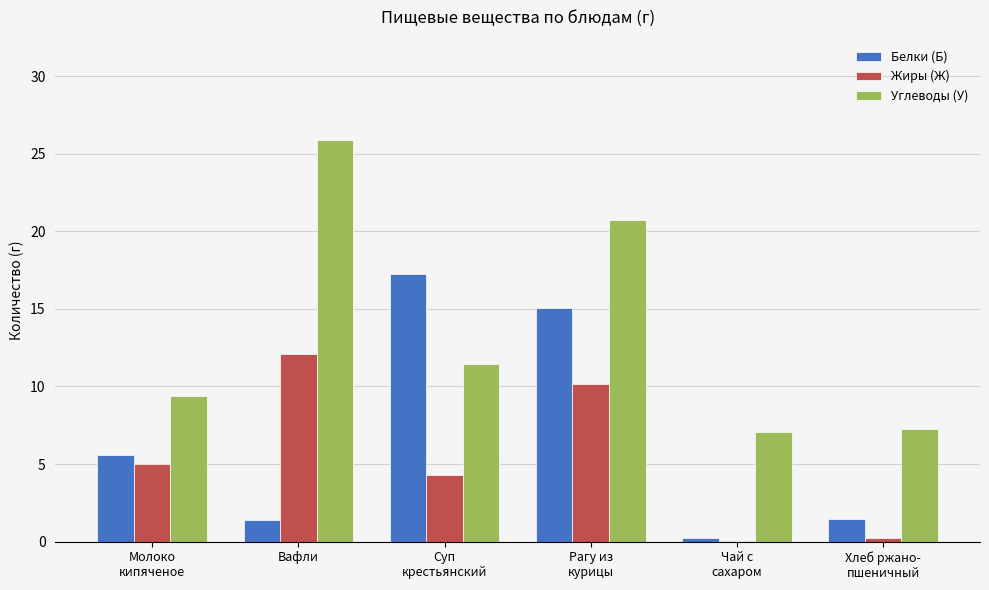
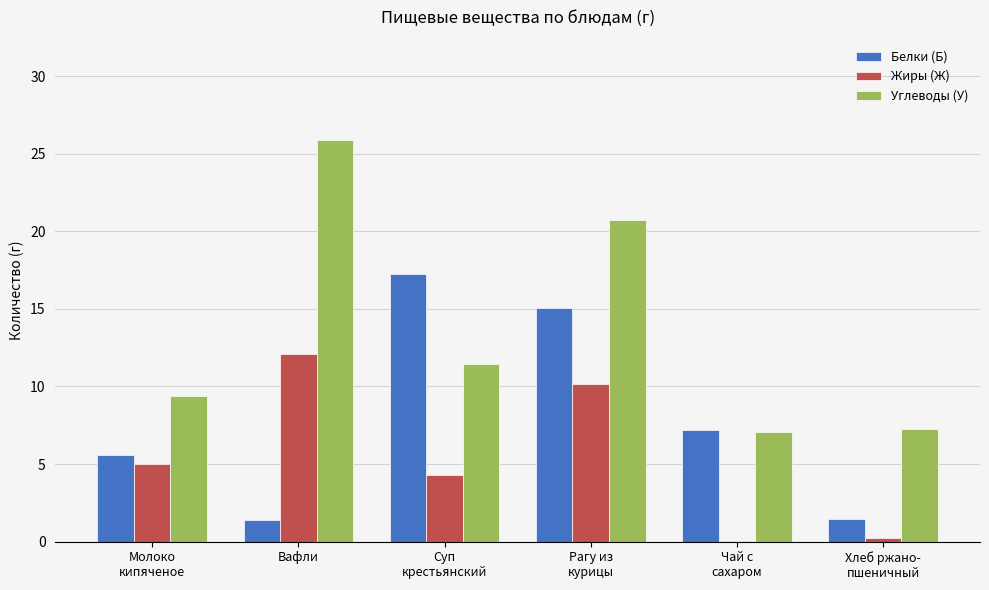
Белки (Б), Чай с сахаром: 0.2 -> 7.2
